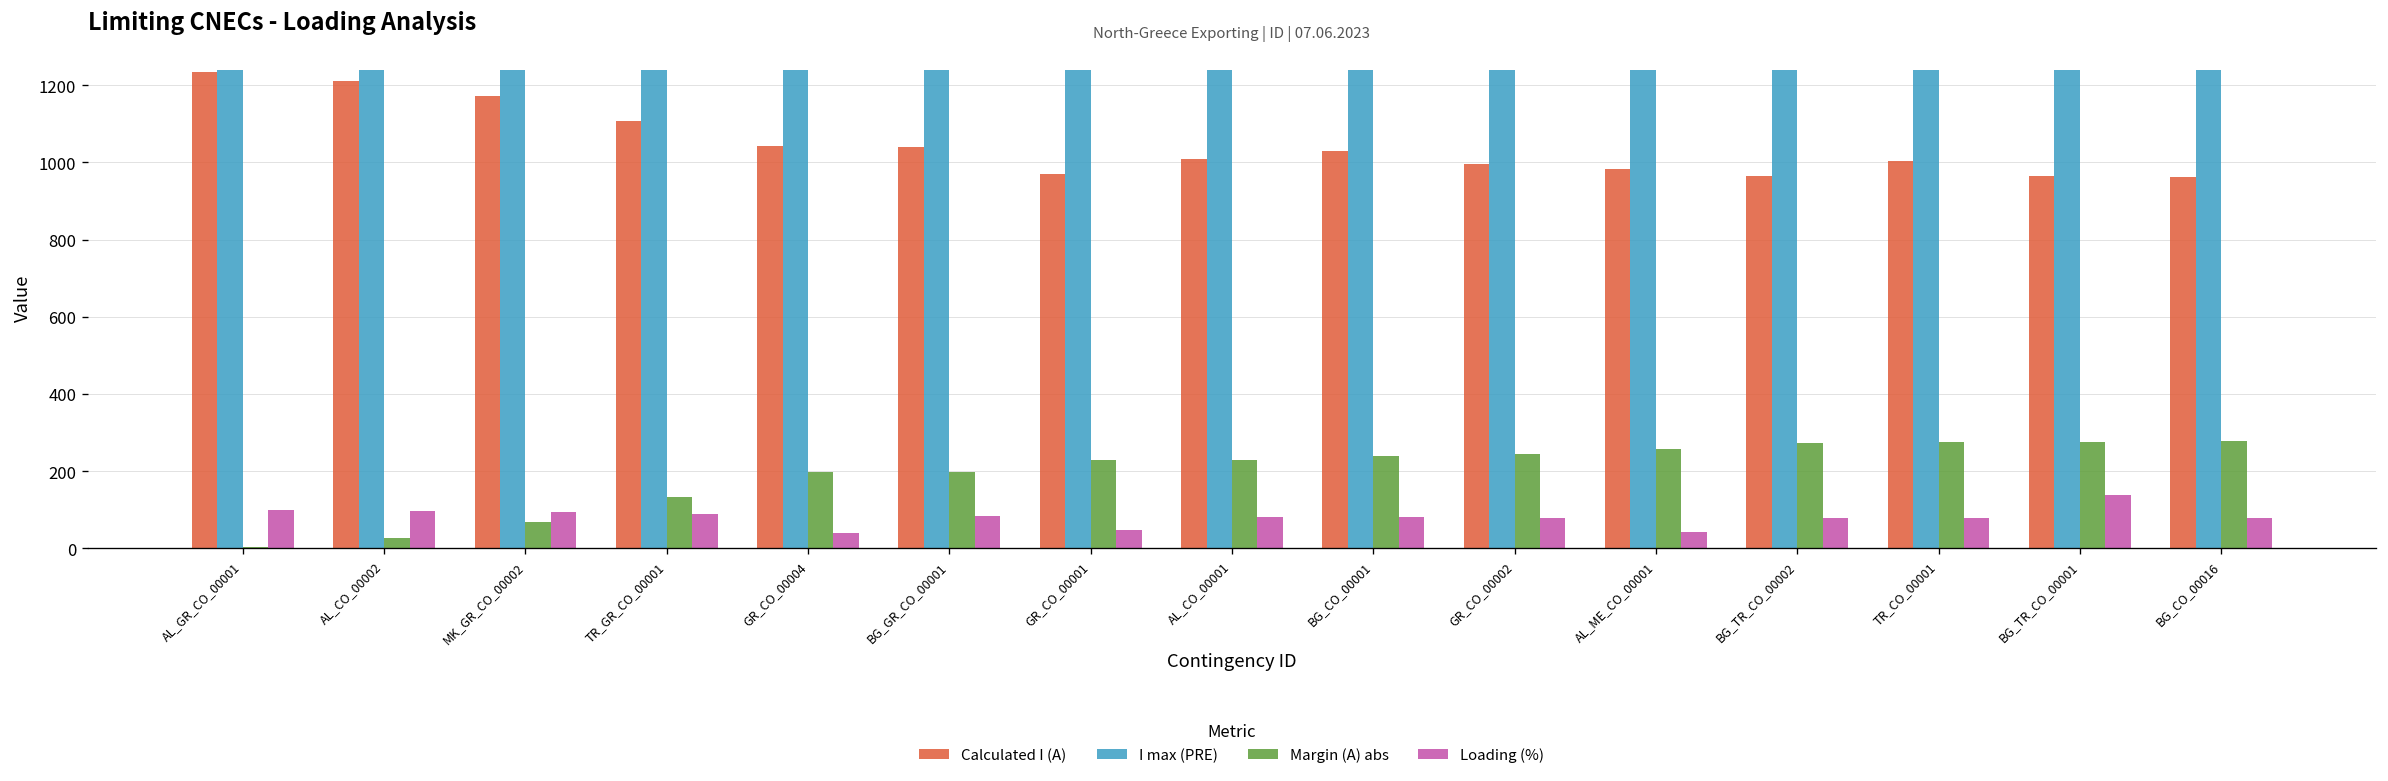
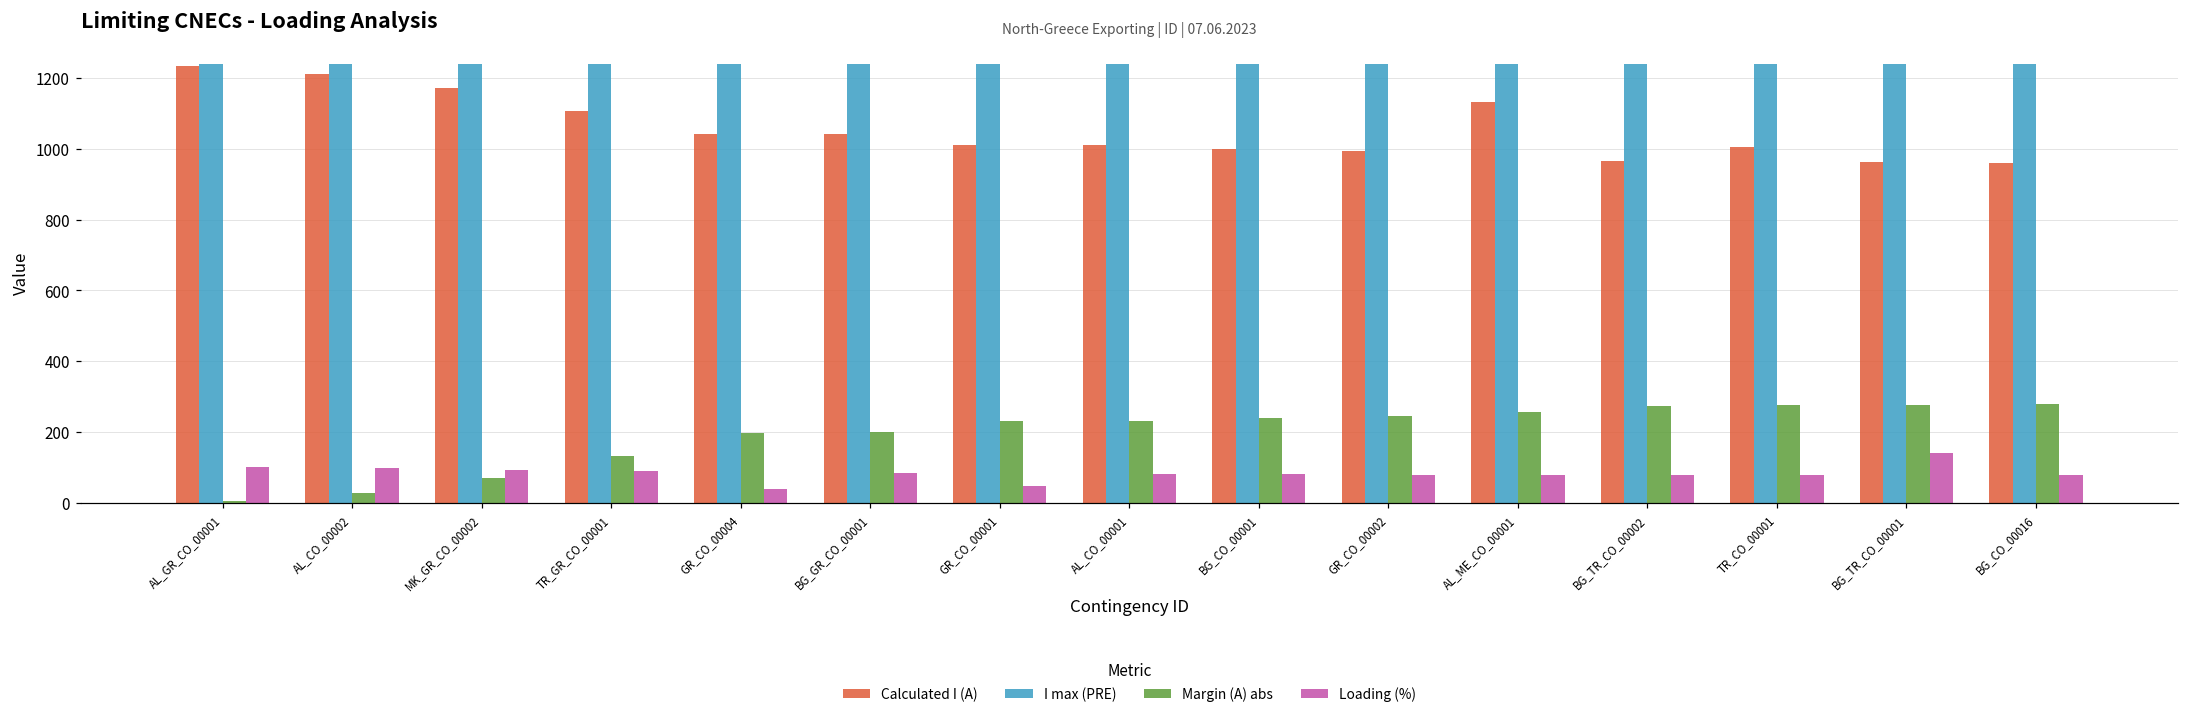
Calculated I (A), GR_CO_00001: 970 -> 1010
Calculated I (A), BG_CO_00001: 1030 -> 1000
Calculated I (A), AL_ME_CO_00001: 980 -> 1130
Loading (%), AL_ME_CO_00001: 40 -> 80
